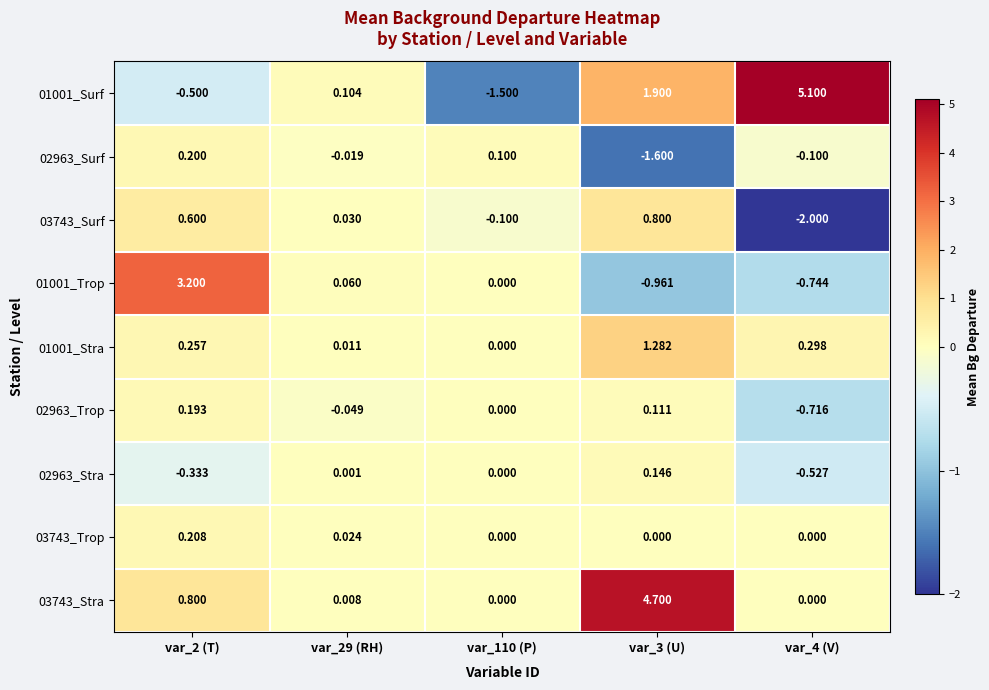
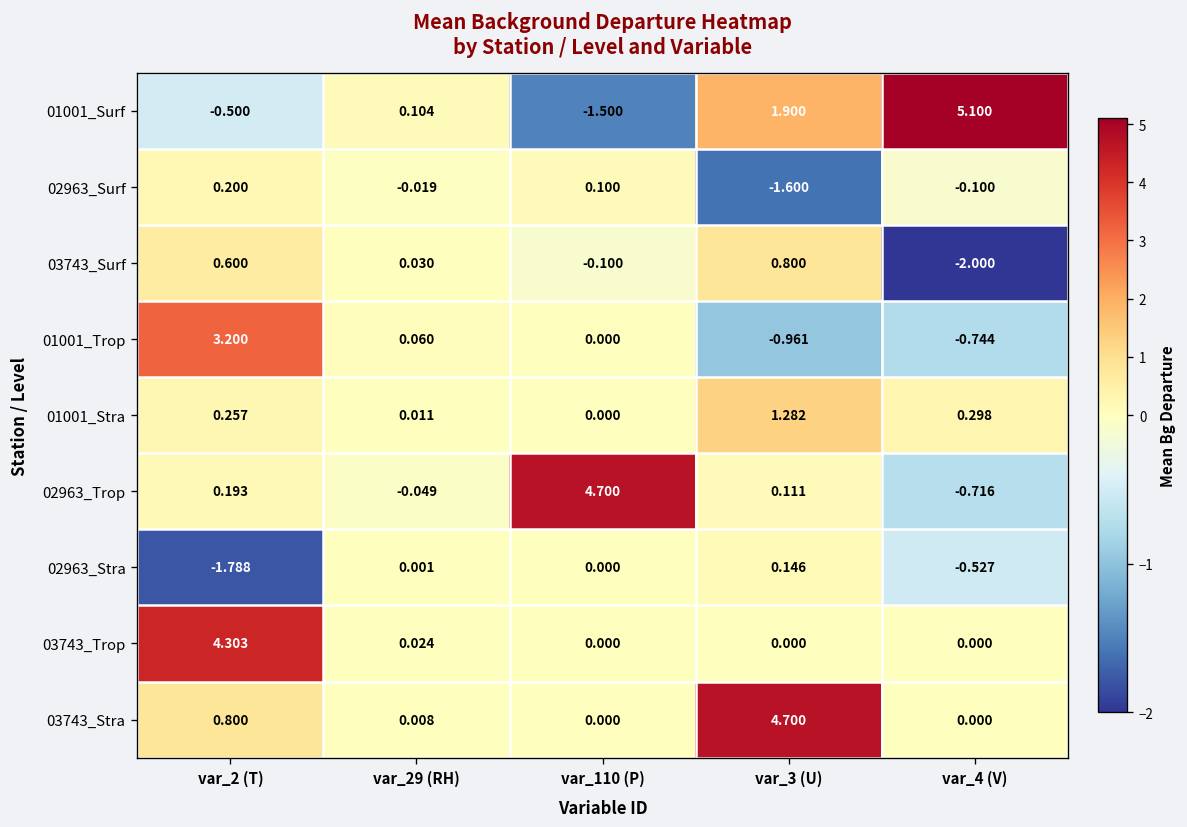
02963_Trop, var_110 (P): 0.000 -> 4.700
02963_Stra, var_2 (T): -0.333 -> -1.788
03743_Trop, var_2 (T): 0.208 -> 4.303
